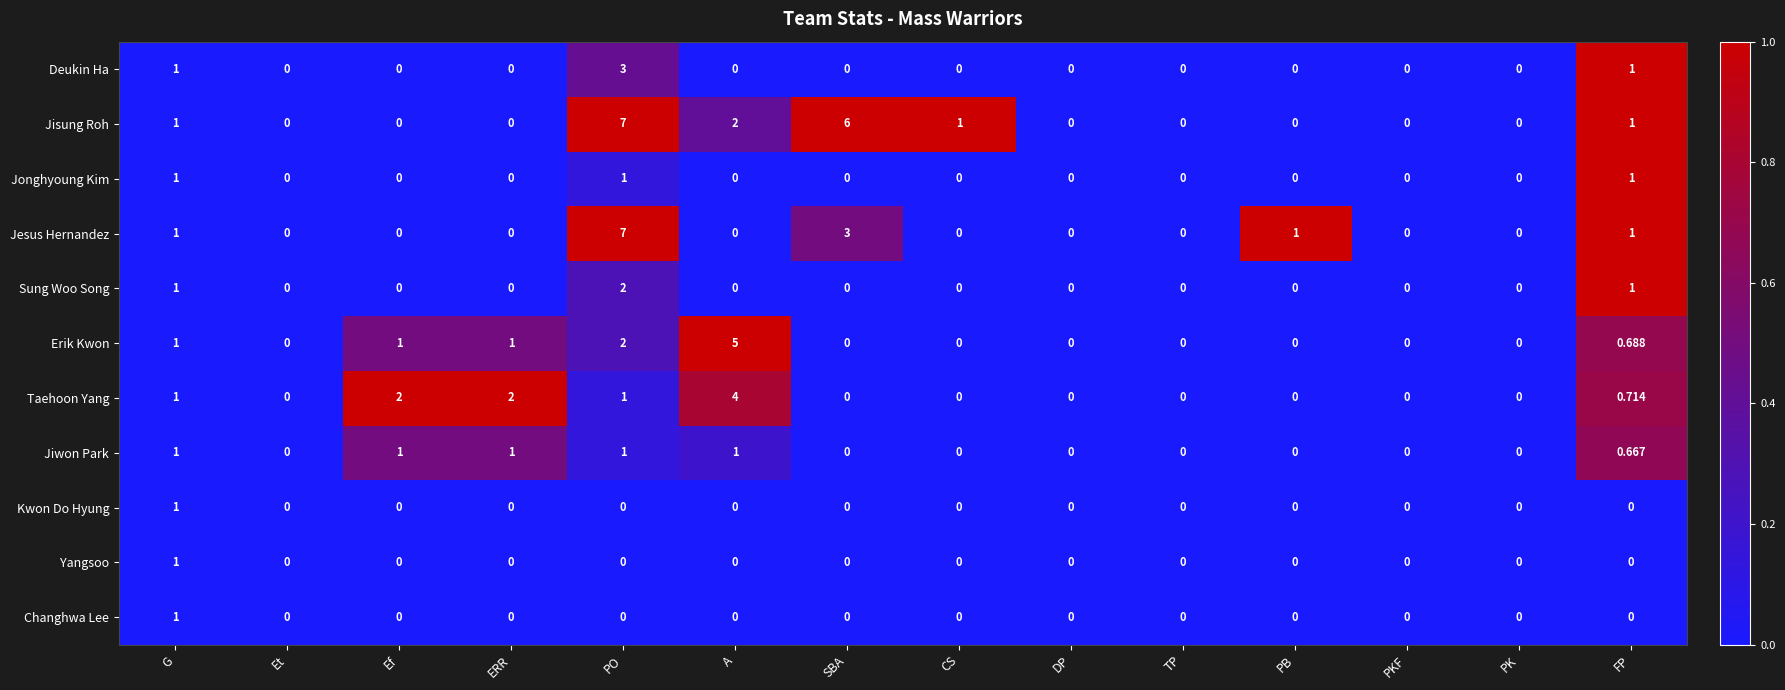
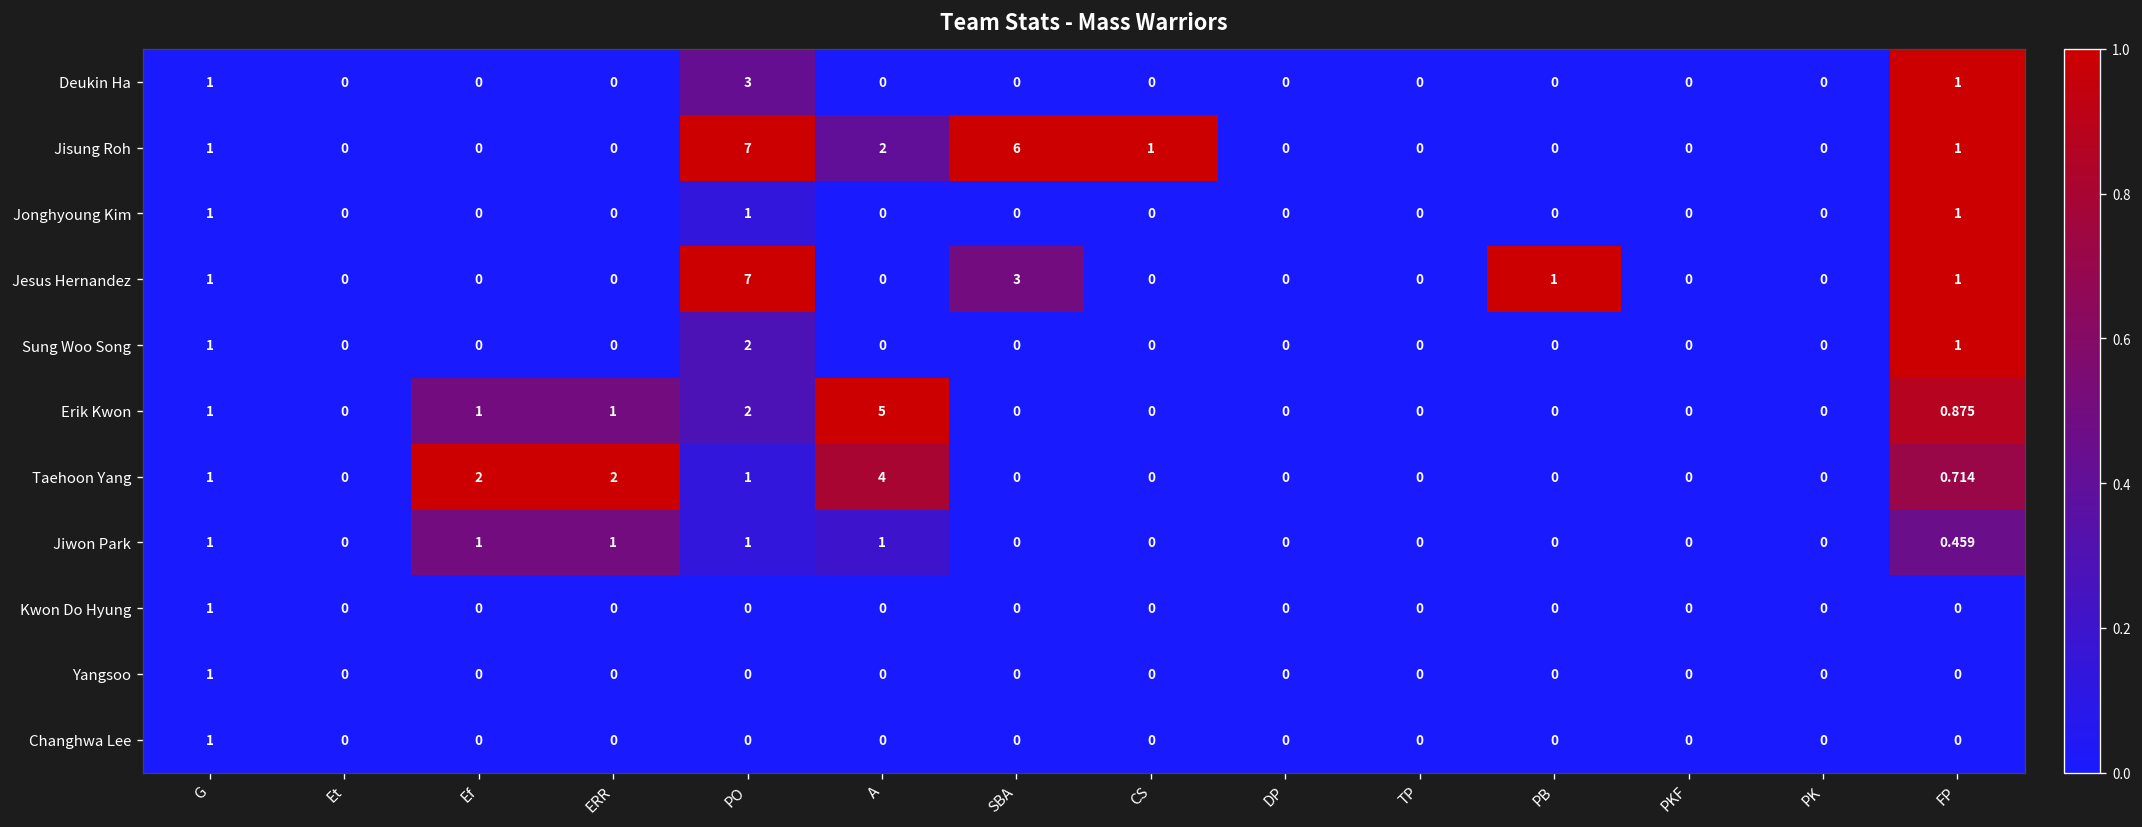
Erik Kwon, FP: 0.688 -> 0.875
Jiwon Park, FP: 0.667 -> 0.459
